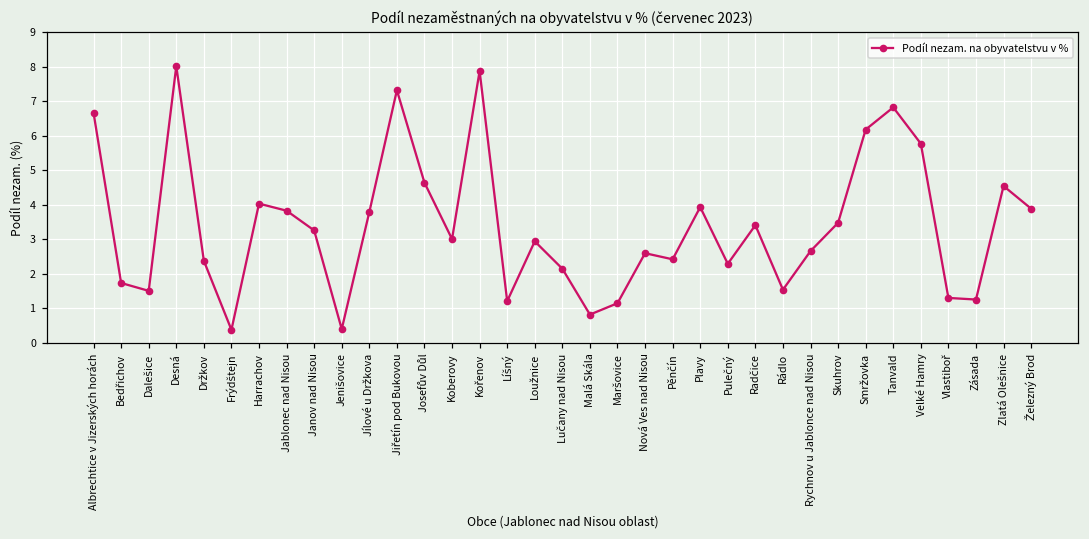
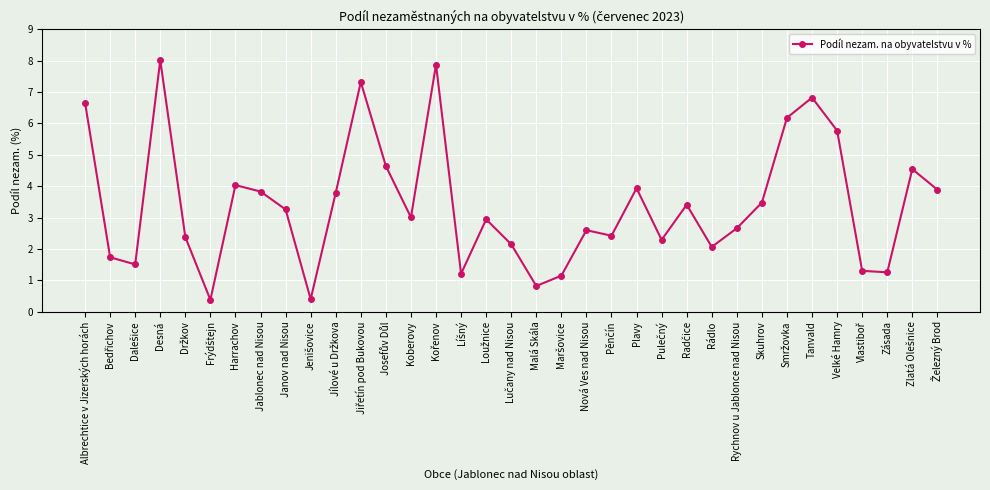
Rádlo: 1.5 -> 2.1
